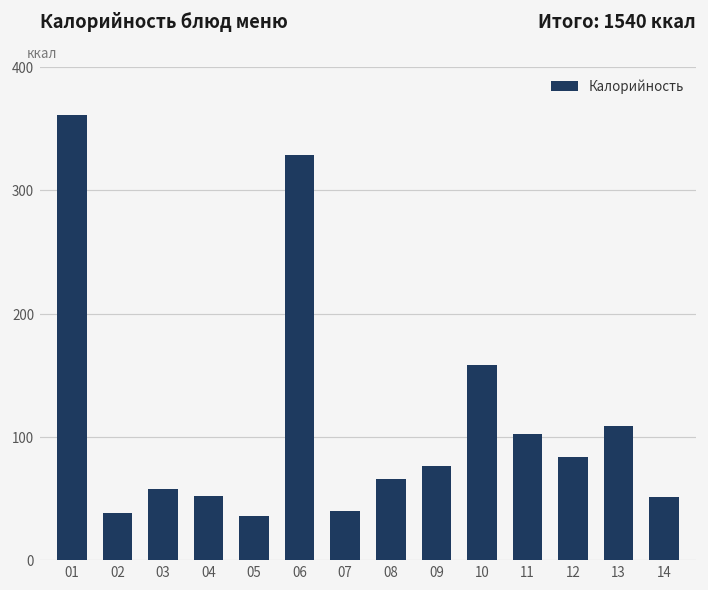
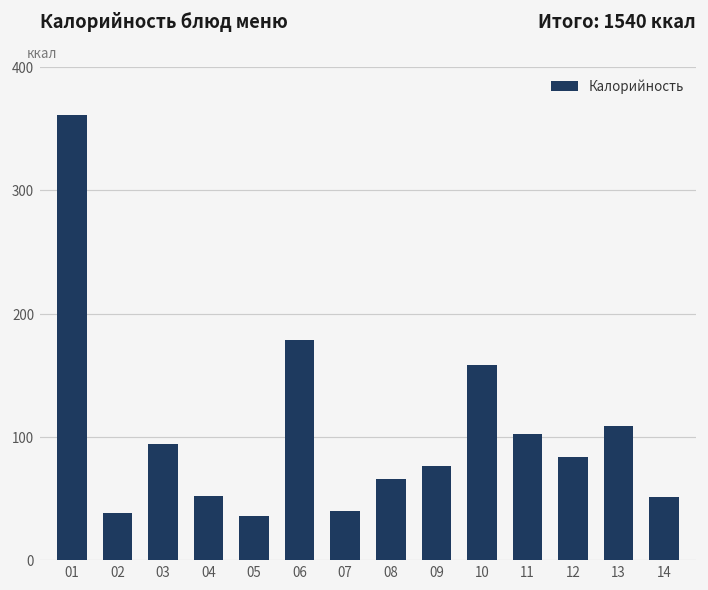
03: 58 -> 94
06: 329 -> 179
